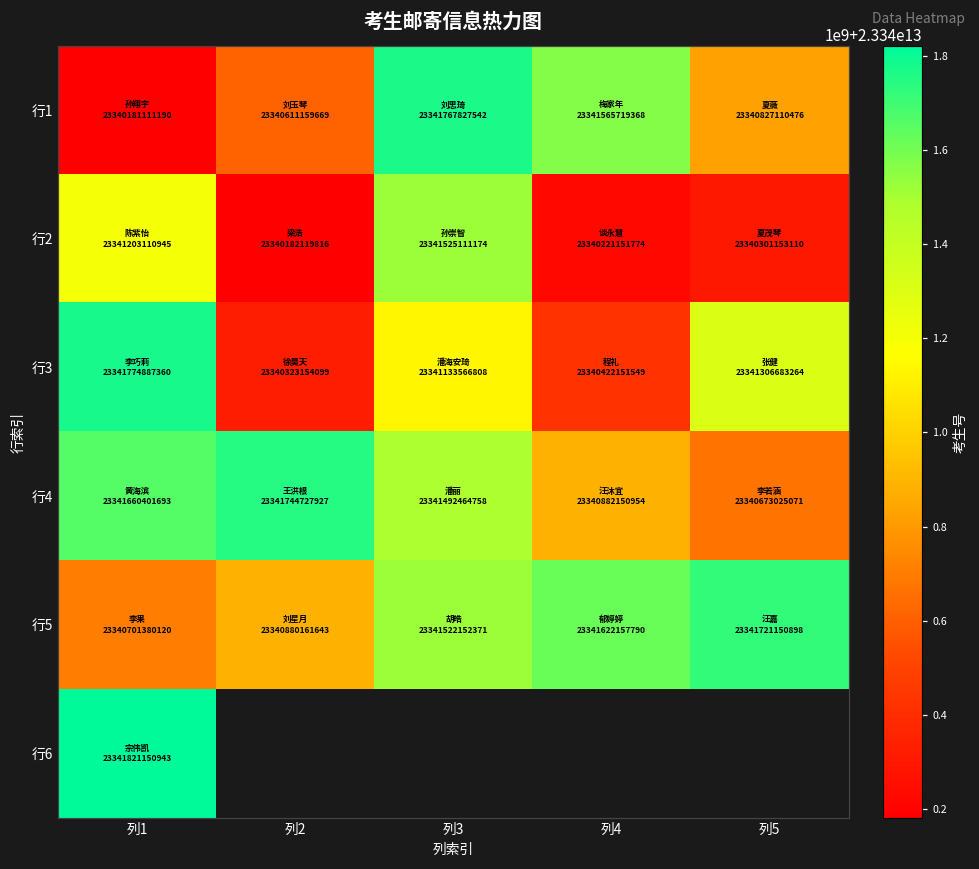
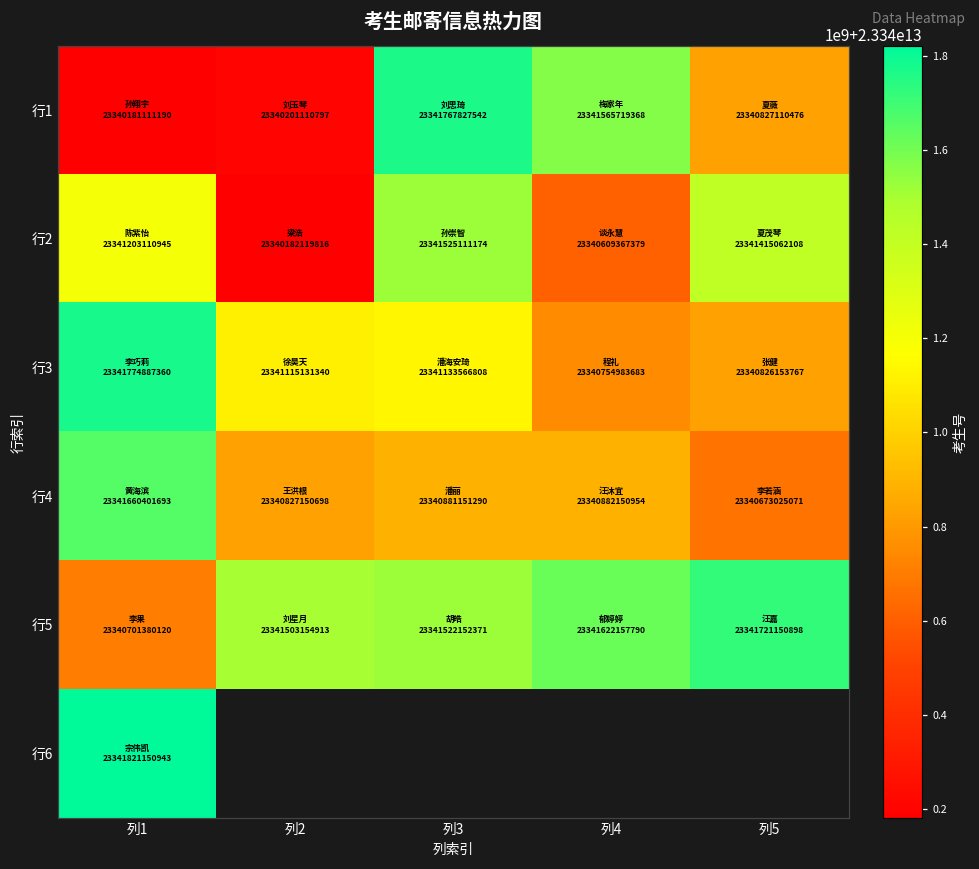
行1, 列2: 23340611159669 -> 23340201110797
行2, 列4: 23340221151774 -> 23340609367379
行2, 列5: 23340301153110 -> 23341415062108
行3, 列2: 23340323154099 -> 23341115131340
行3, 列4: 23340422151549 -> 23340754983683
行3, 列5: 23341306683264 -> 23340826153767
行4, 列2: 23341744727927 -> 23340827150698
行4, 列3: 23341492464758 -> 23340881151290
行5, 列2: 23340880161643 -> 23341503154913
